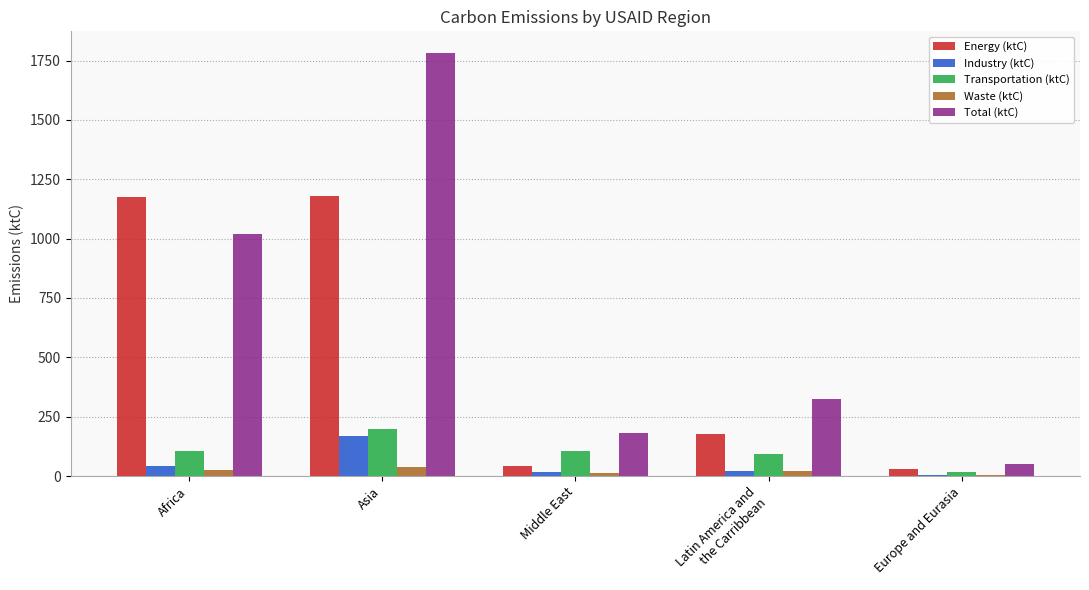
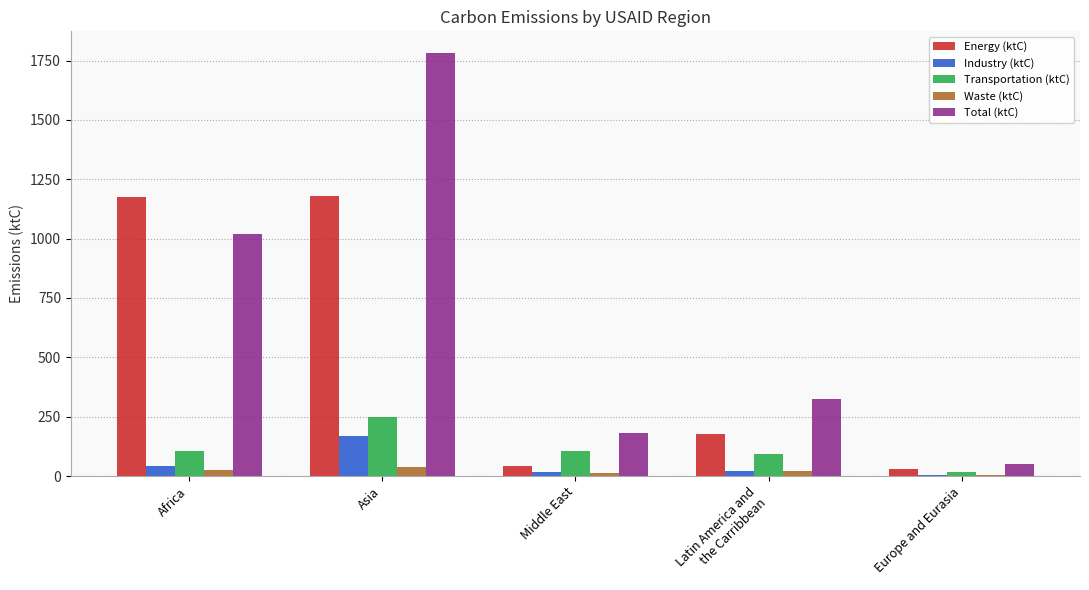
Transportation (ktC), Asia: 200 -> 250
